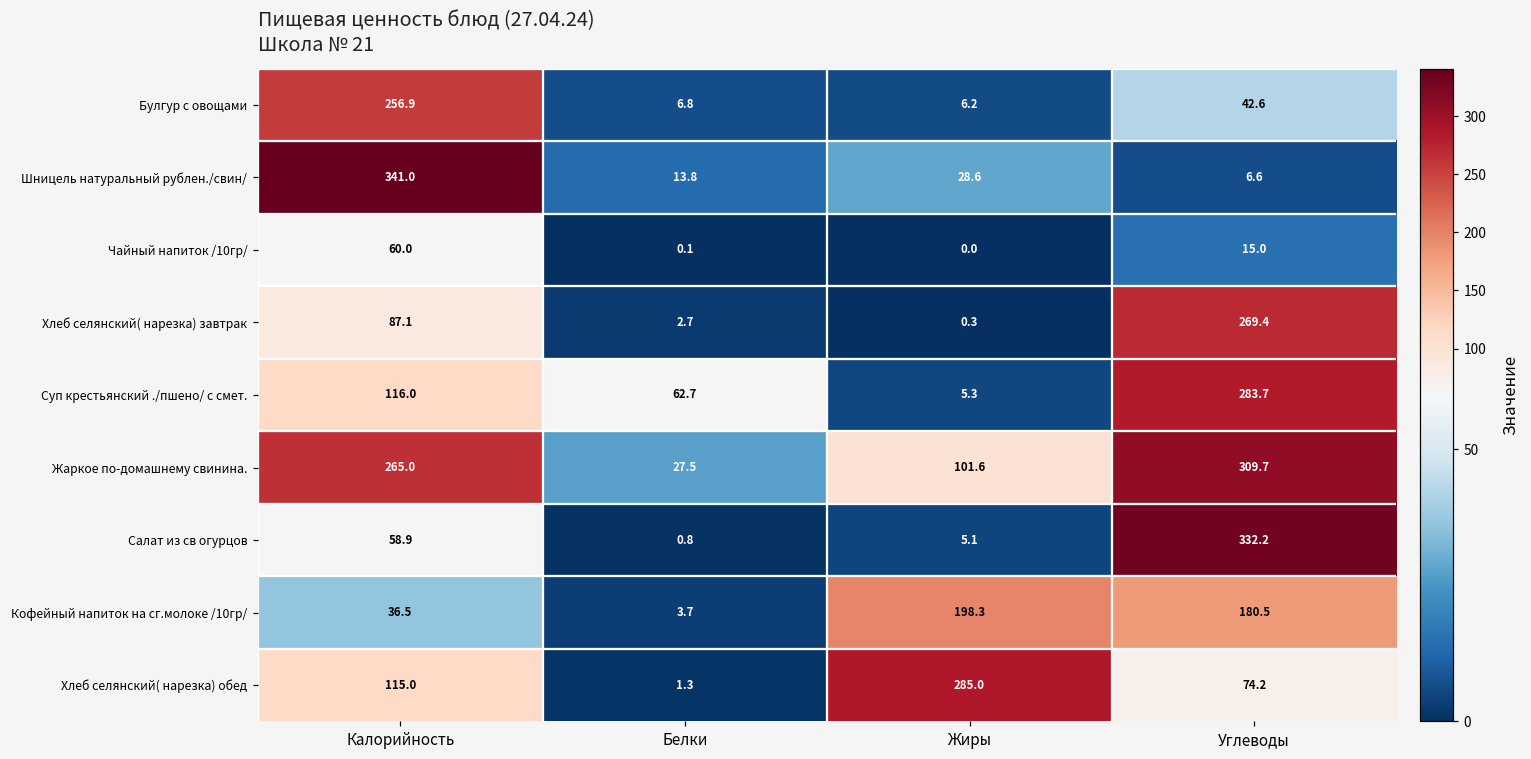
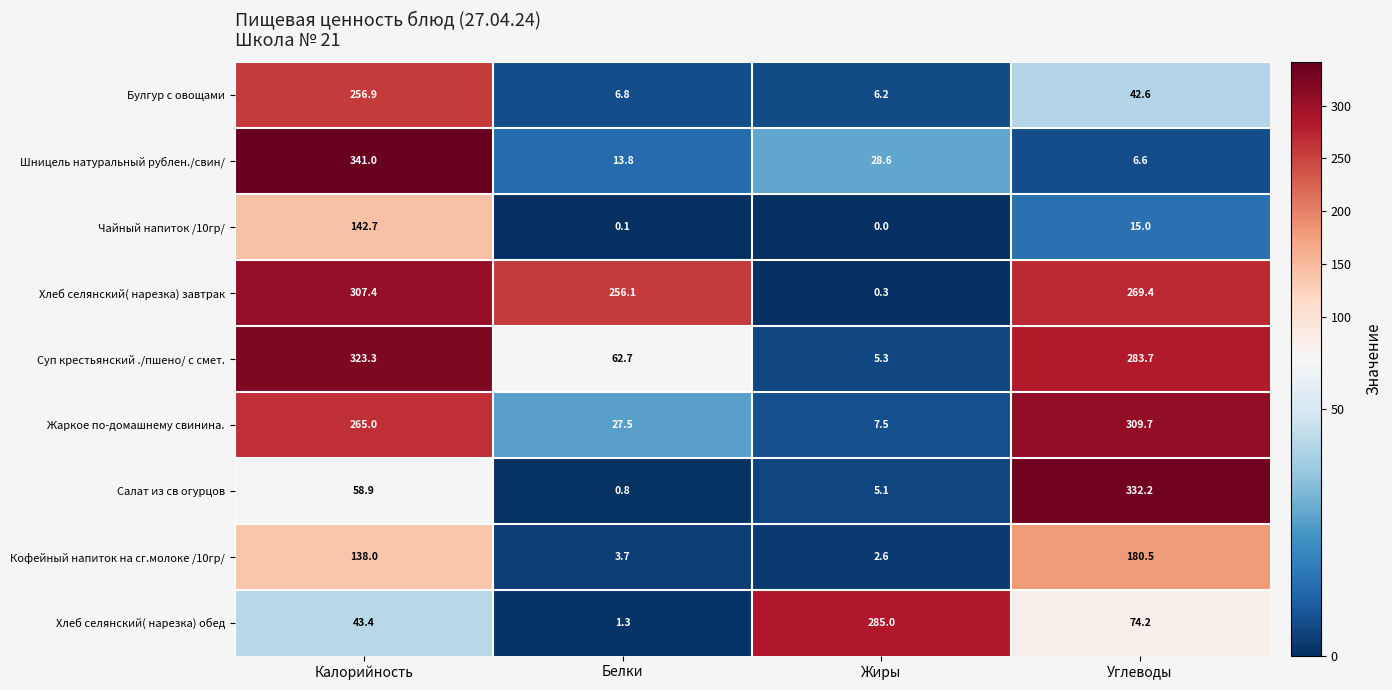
Чайный напиток /10гр/, Калорийность: 60.0 -> 142.7
Хлеб селянский( нарезка) завтрак, Калорийность: 87.1 -> 307.4
Хлеб селянский( нарезка) завтрак, Белки: 2.7 -> 256.1
Суп крестьянский ./пшено/ с смет., Калорийность: 116.0 -> 323.3
Жаркое по-домашнему свинина., Жиры: 101.6 -> 7.5
Кофейный напиток на сг.молоке /10гр/, Калорийность: 36.5 -> 138.0
Кофейный напиток на сг.молоке /10гр/, Жиры: 198.3 -> 2.6
Хлеб селянский( нарезка) обед, Калорийность: 115.0 -> 43.4
